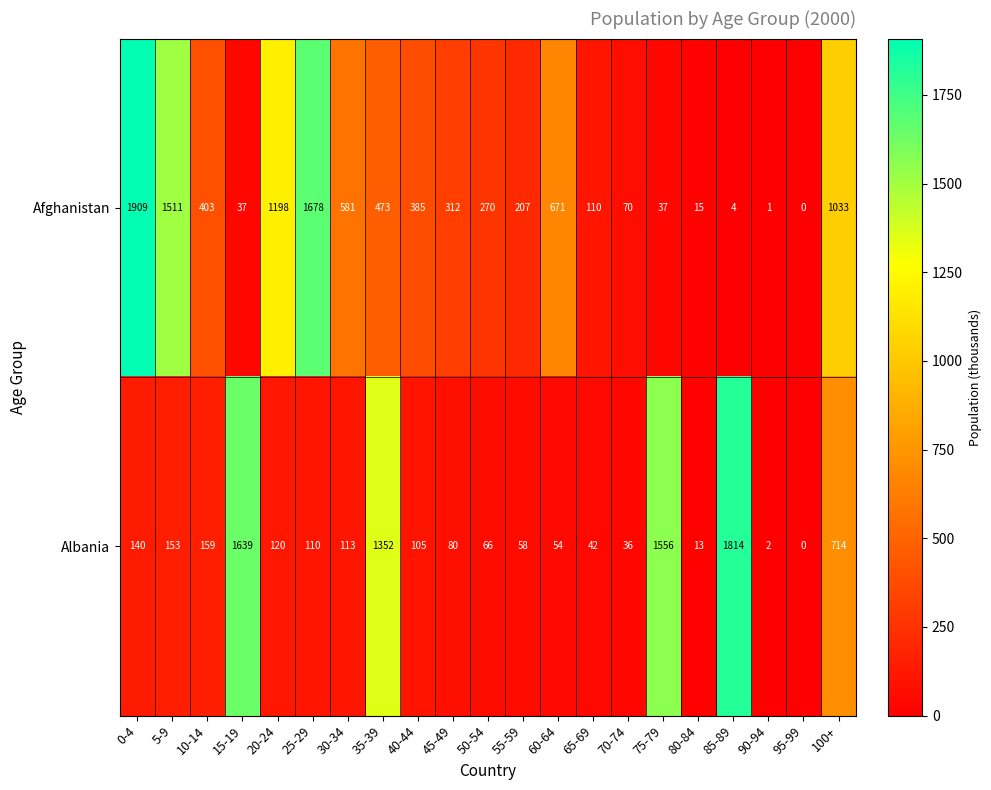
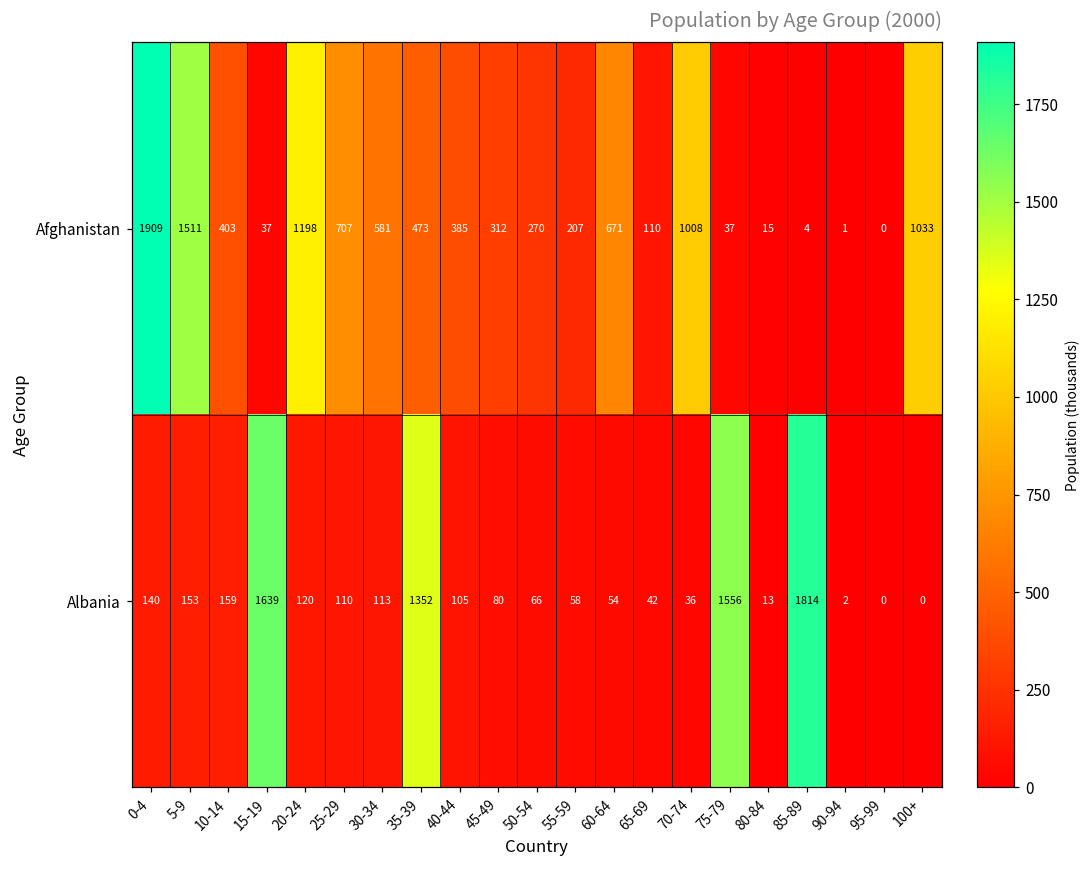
Afghanistan, 25-29: 1678 -> 707
Afghanistan, 70-74: 70 -> 1008
Albania, 100+: 714 -> 0
